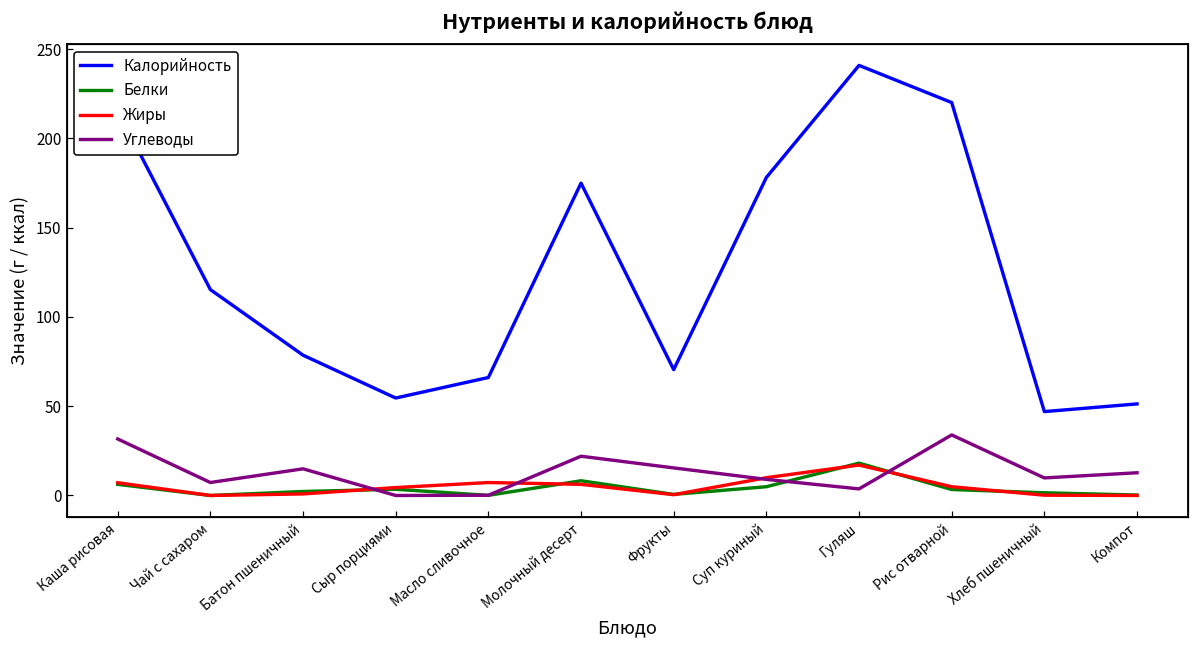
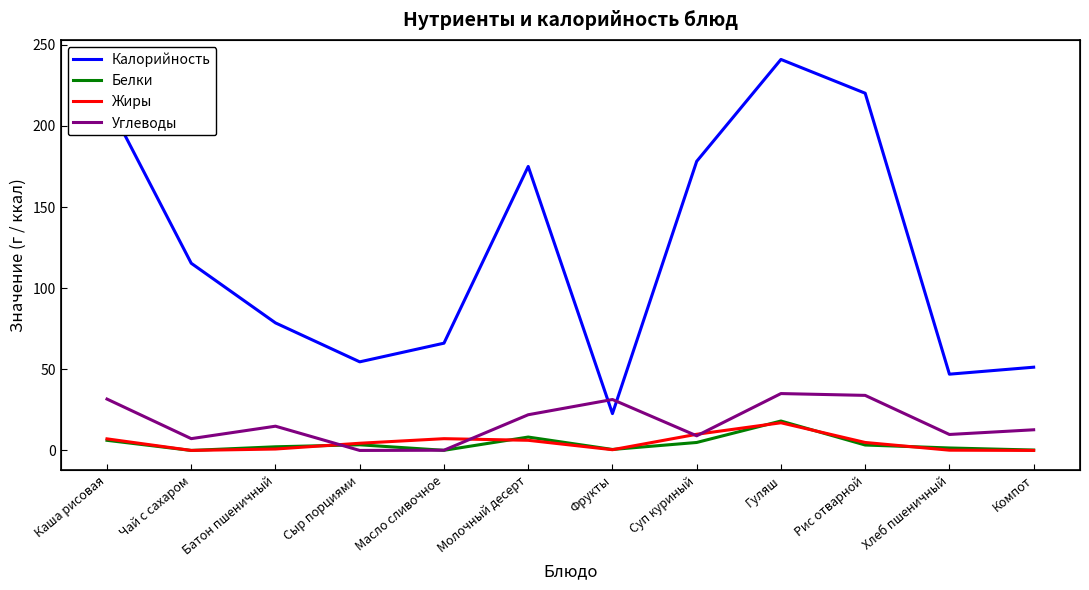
Калорийность, Фрукты: 71 -> 23
Углеводы, Фрукты: 15 -> 31
Углеводы, Гуляш: 4 -> 35
